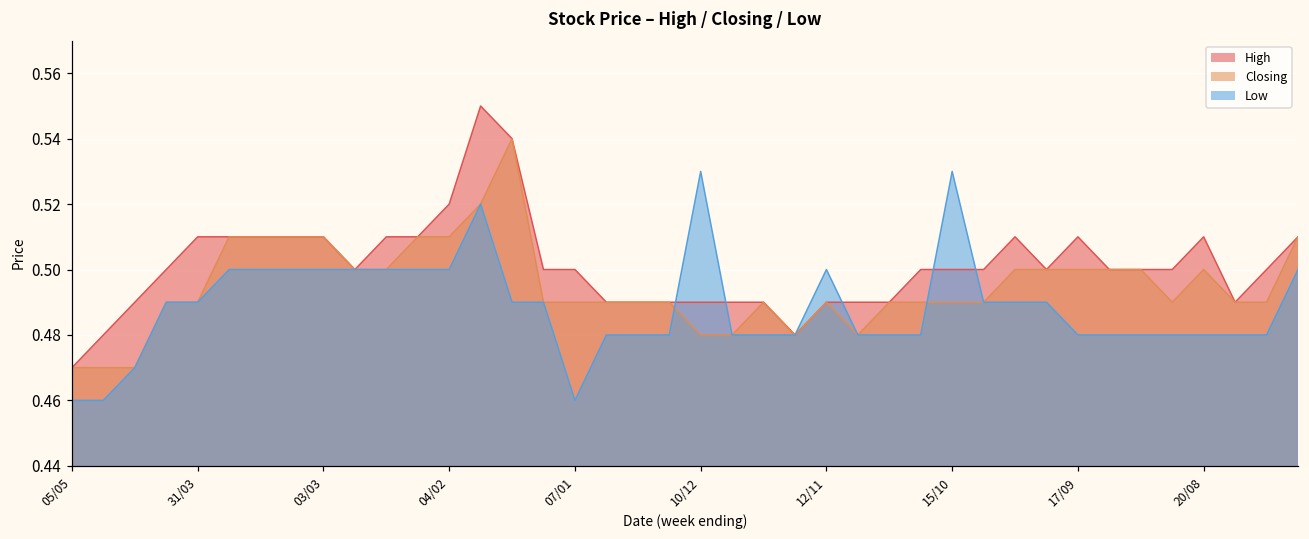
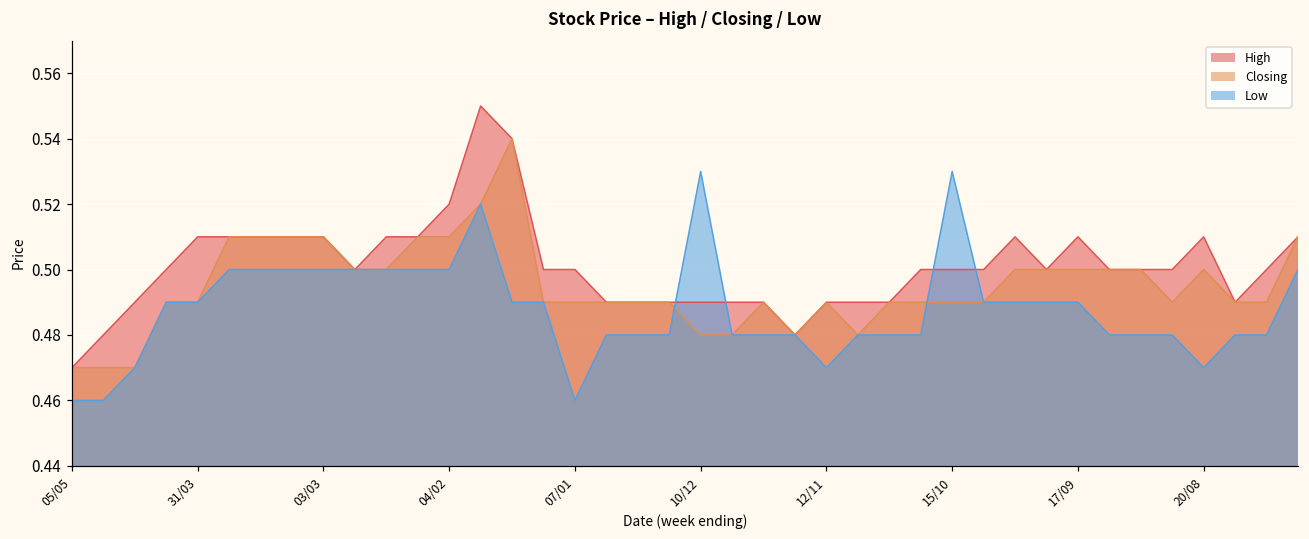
Low, 12/11: 0.50 -> 0.47
Low, 17/09: 0.48 -> 0.49
Low, 20/08: 0.48 -> 0.47
